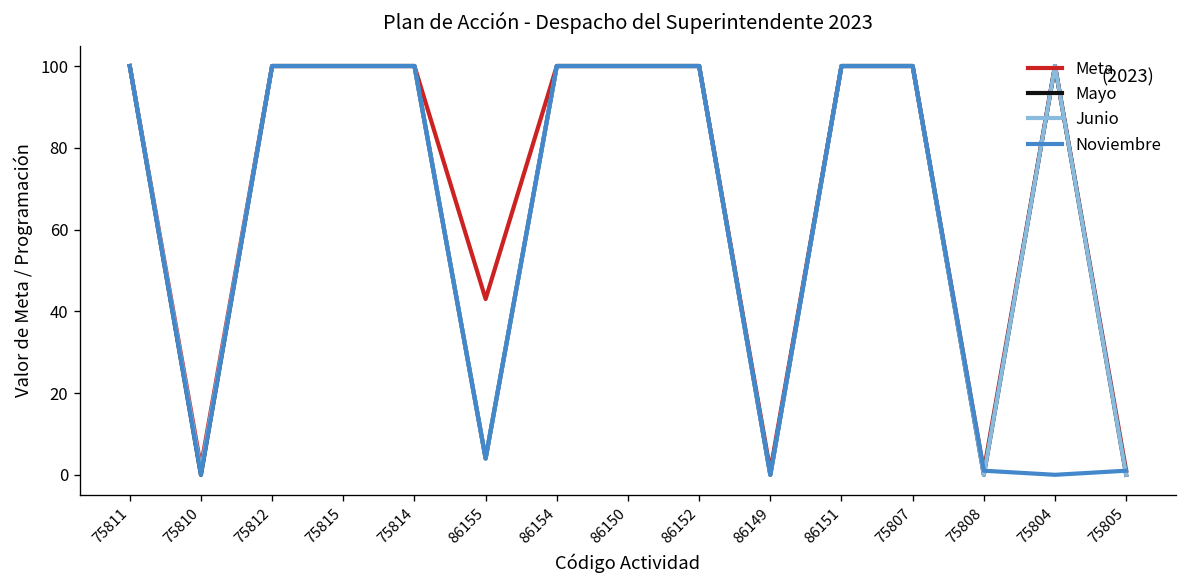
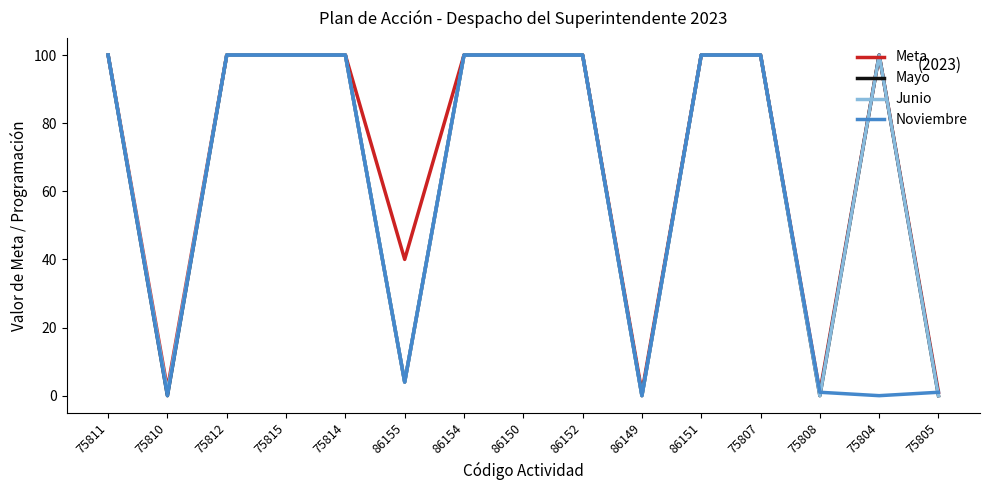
Meta, 86155: 43 -> 40
